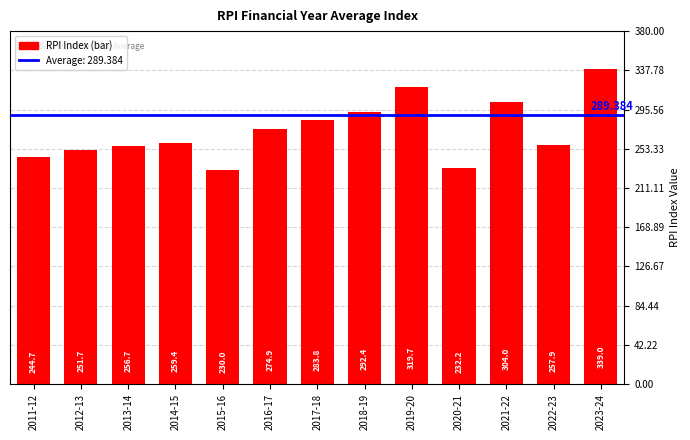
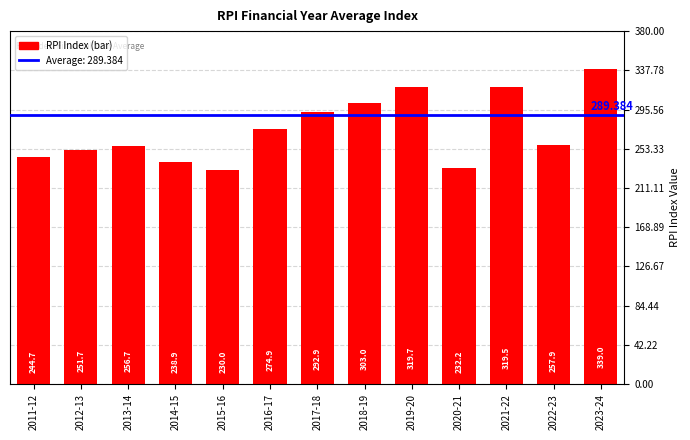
2014-15: 259.4 -> 238.9
2017-18: 283.8 -> 292.9
2018-19: 292.4 -> 303.0
2021-22: 304.0 -> 319.5
